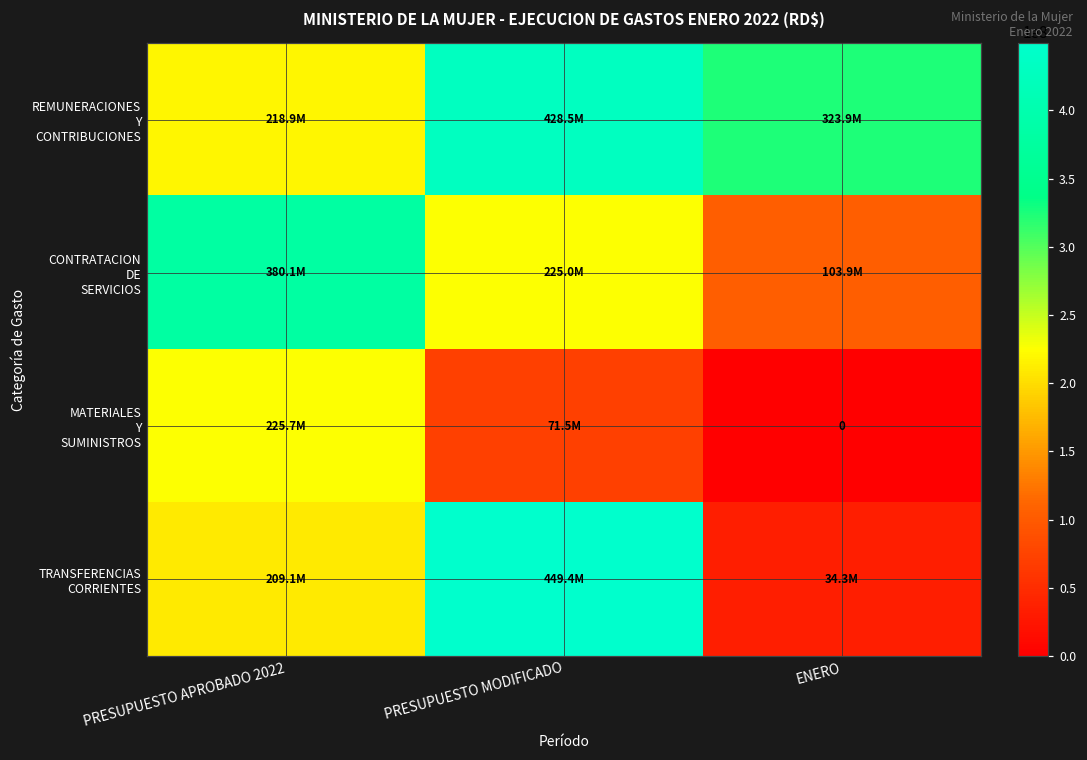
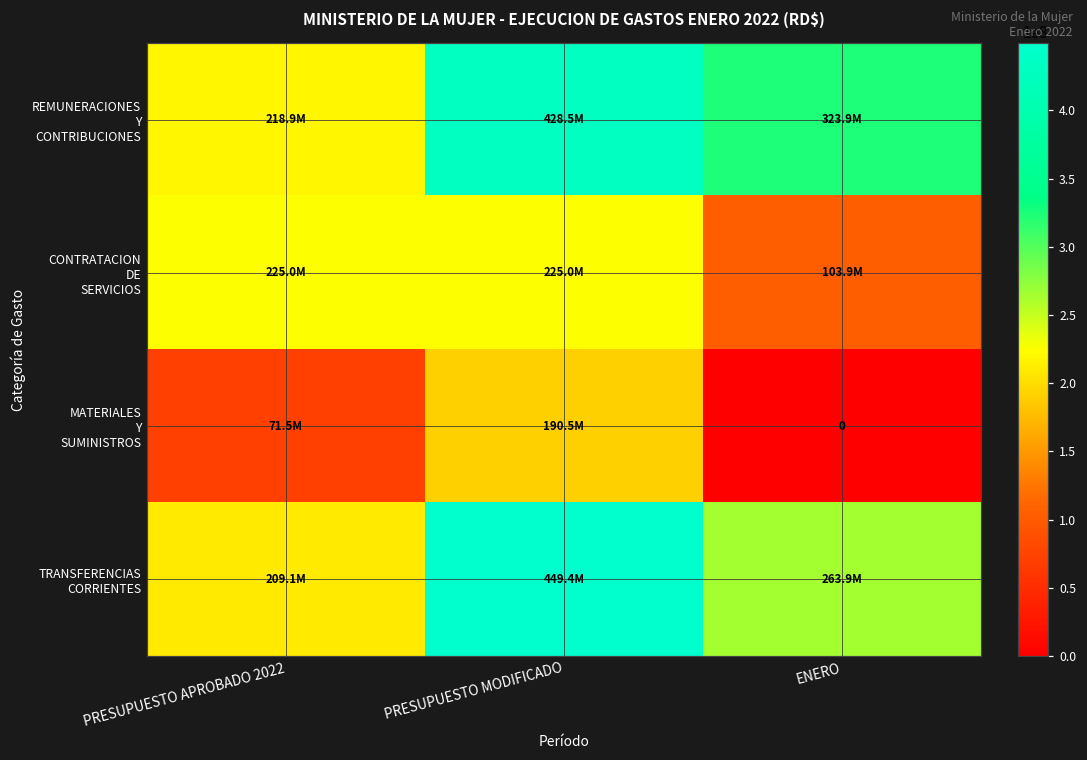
CONTRATACION DE SERVICIOS, PRESUPUESTO APROBADO 2022: 380.1M -> 225.0M
MATERIALES Y SUMINISTROS, PRESUPUESTO APROBADO 2022: 225.7M -> 71.5M
MATERIALES Y SUMINISTROS, PRESUPUESTO MODIFICADO: 71.5M -> 190.5M
TRANSFERENCIAS CORRIENTES, ENERO: 34.3M -> 263.9M
